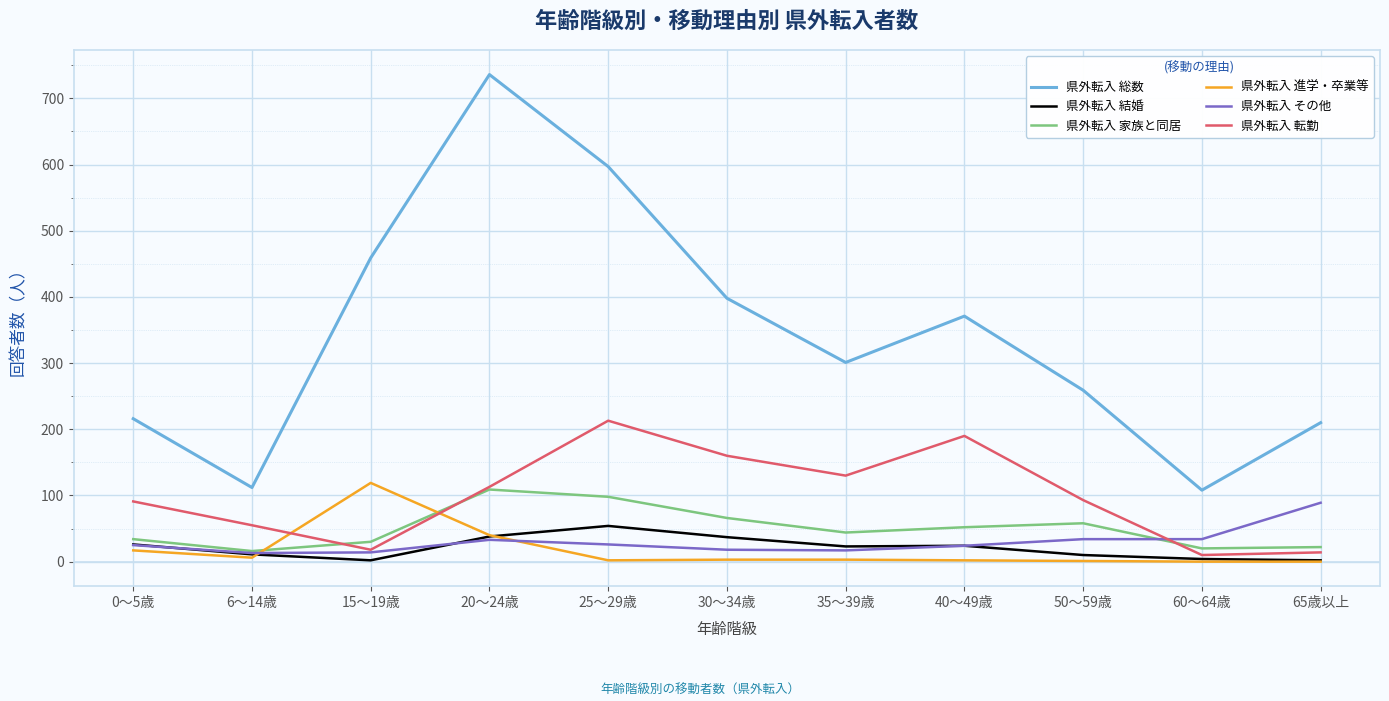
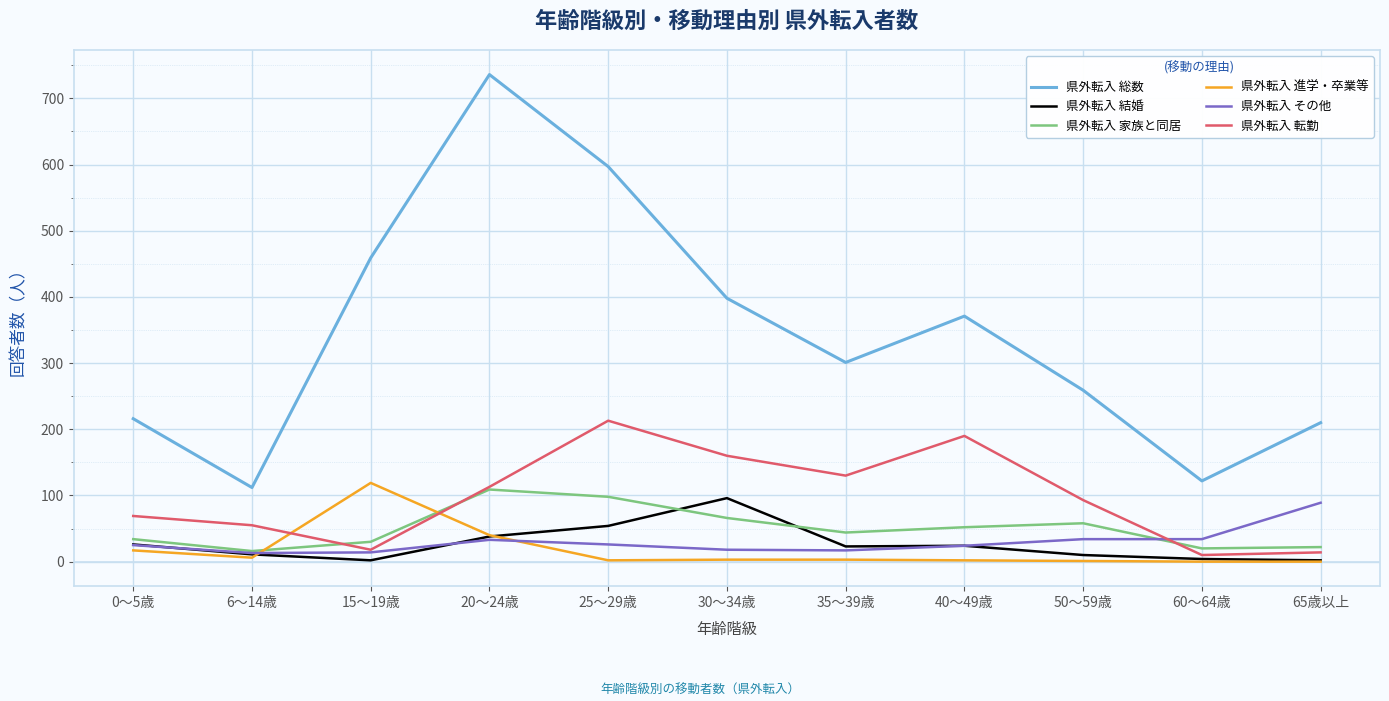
県外転入 転勤, 0～5歳: 90 -> 70
県外転入 結婚, 30～34歳: 40 -> 100
県外転入 総数, 60～64歳: 110 -> 120
